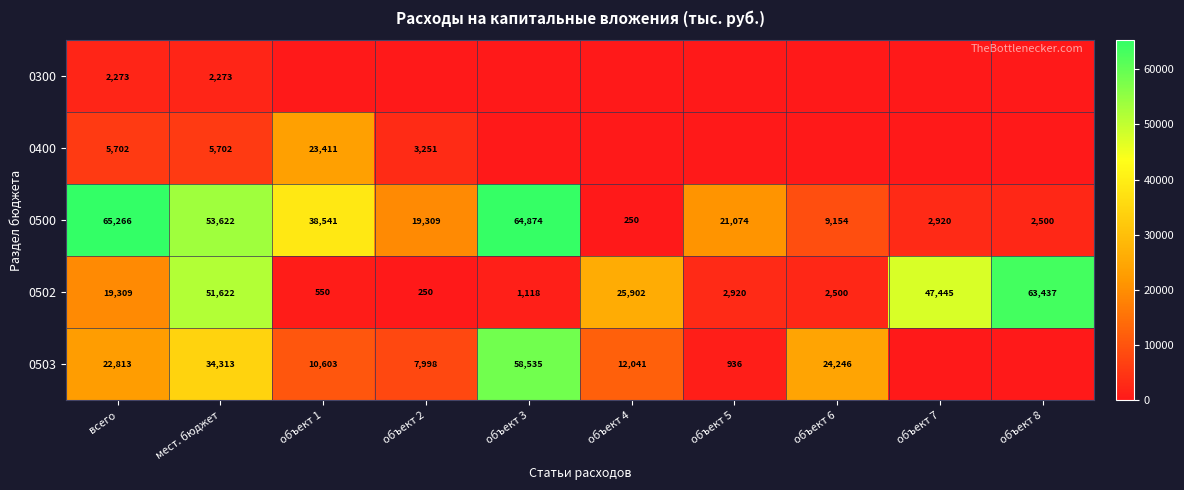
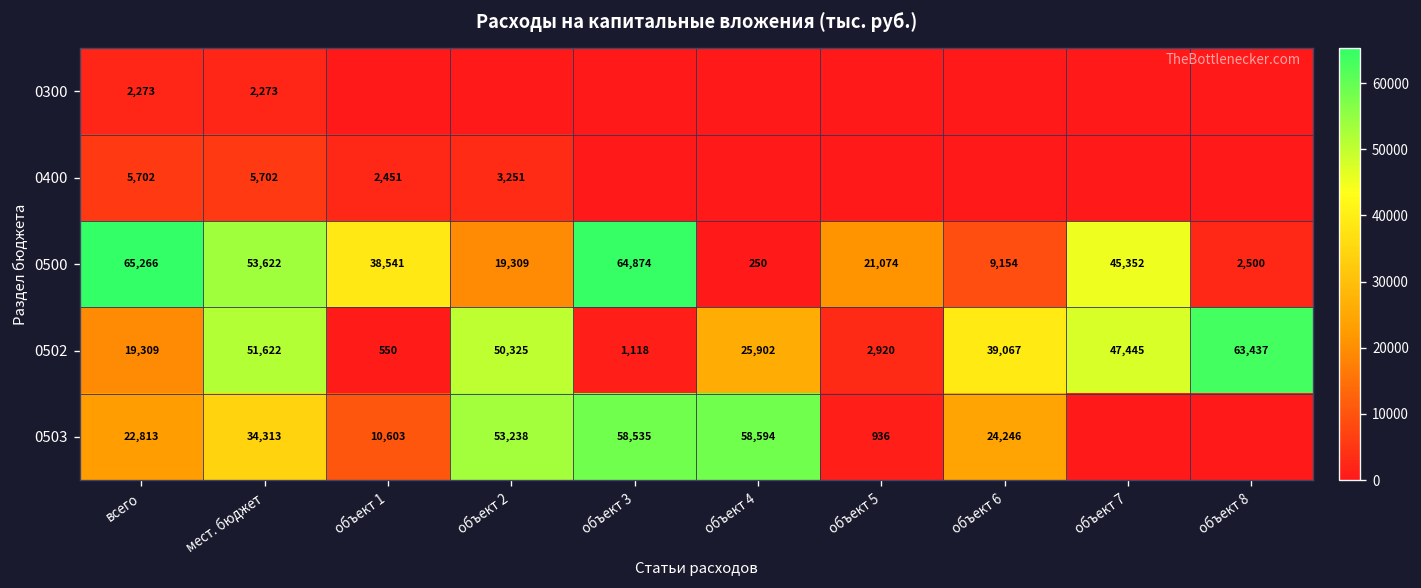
0400, объект 1: 23,411 -> 2,451
0500, объект 7: 2,920 -> 45,352
0502, объект 2: 250 -> 50,325
0502, объект 6: 2,500 -> 39,067
0503, объект 2: 7,998 -> 53,238
0503, объект 4: 12,041 -> 58,594
